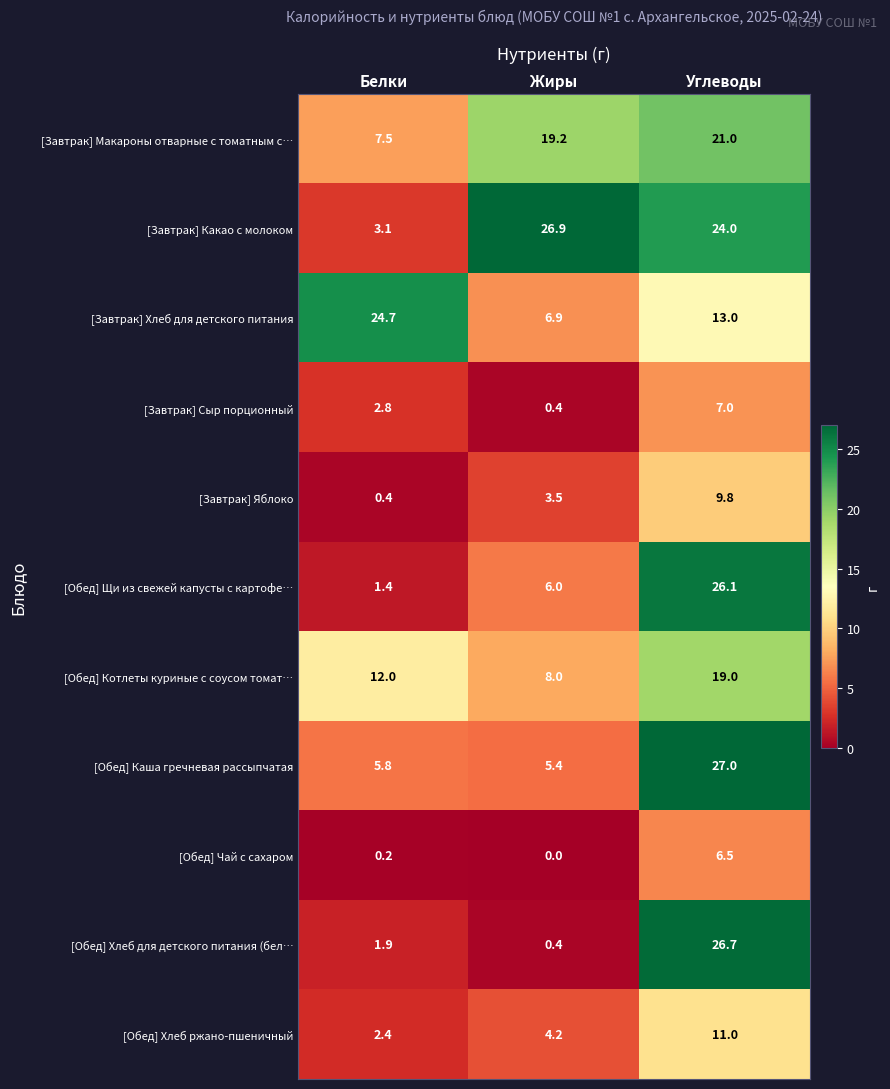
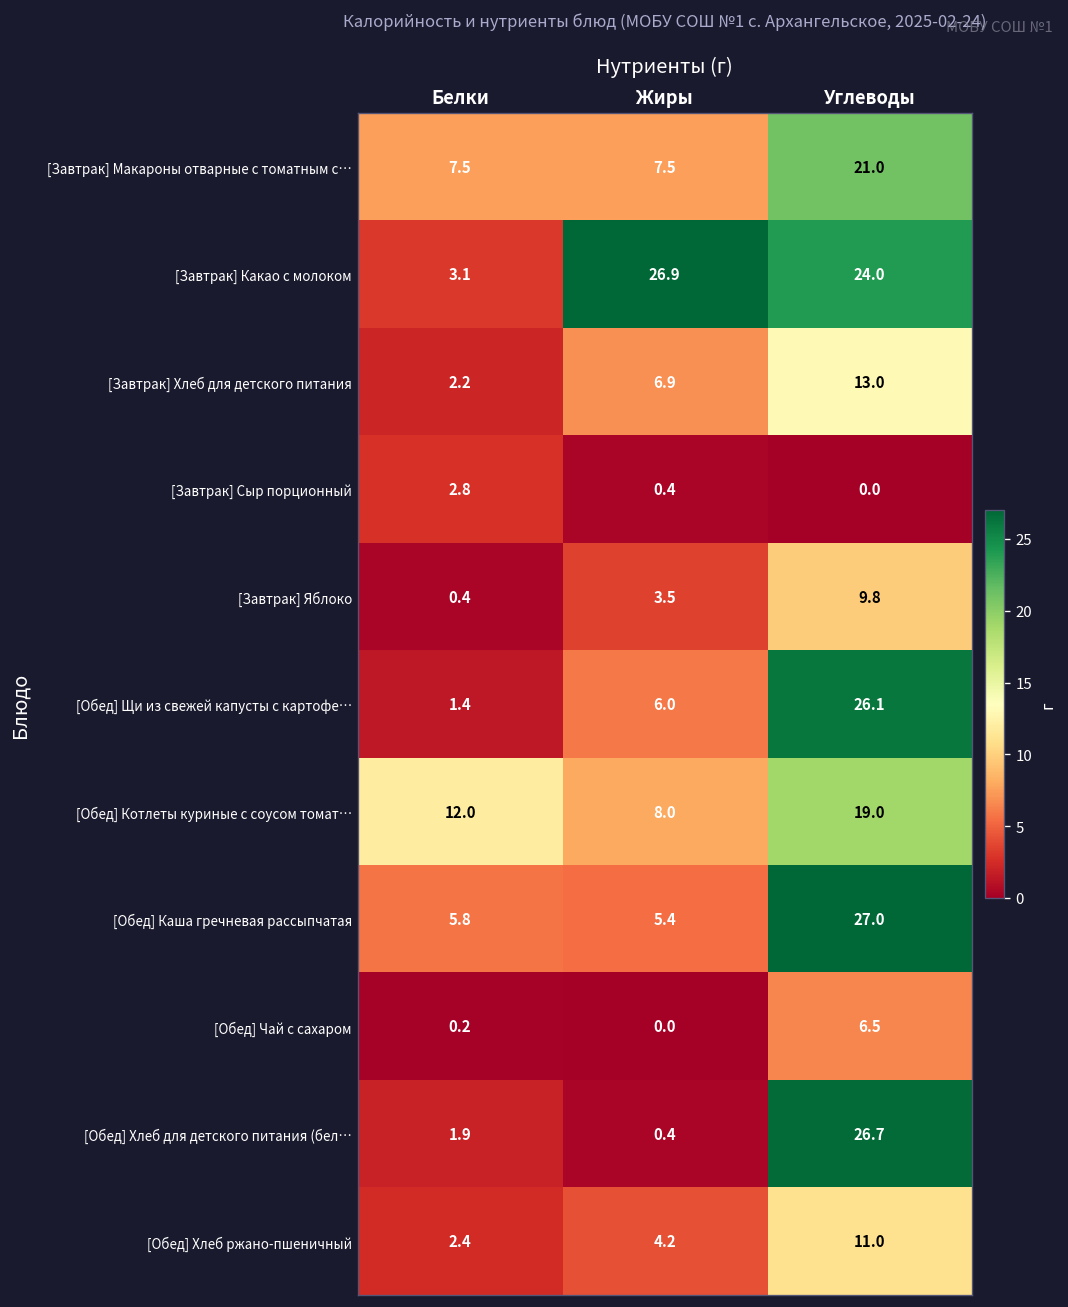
[Завтрак] Макароны отварные с томатным с…, Жиры: 19.2 -> 7.5
[Завтрак] Хлеб для детского питания, Белки: 24.7 -> 2.2
[Завтрак] Сыр порционный, Углеводы: 7.0 -> 0.0
